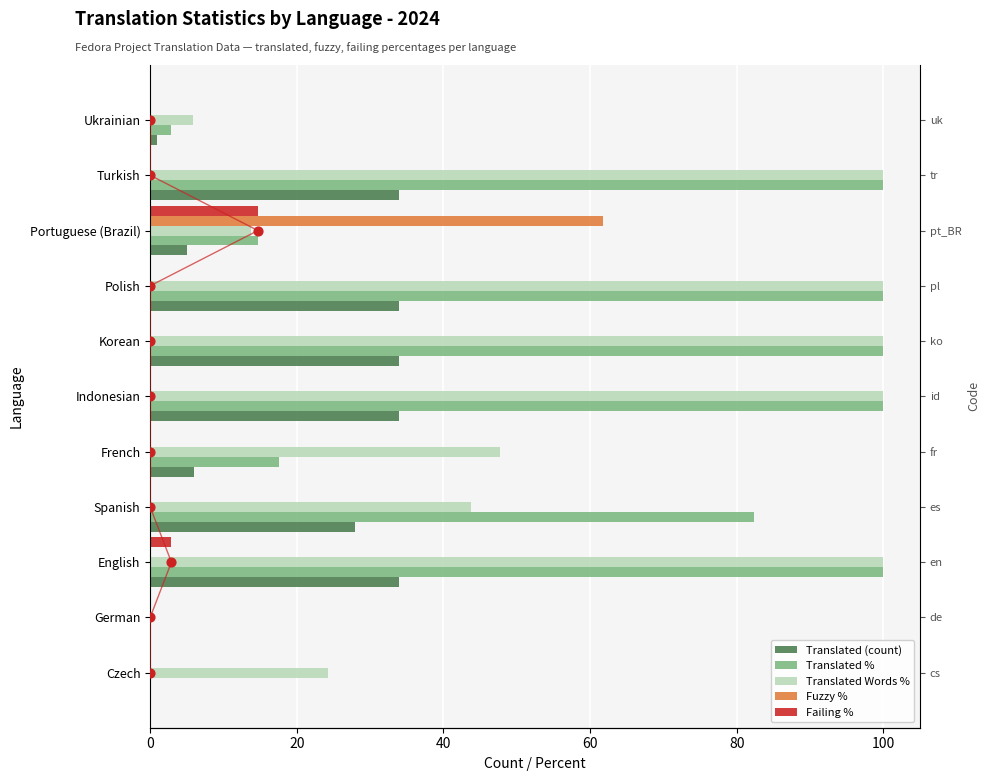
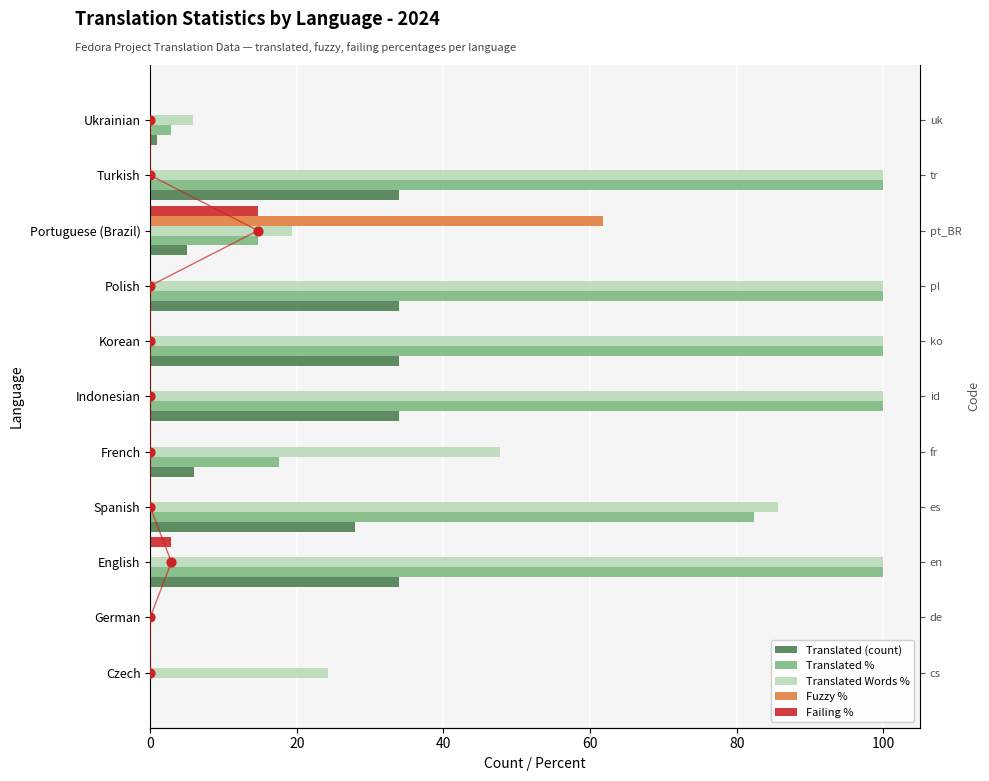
Translated Words %, Portuguese (Brazil): 14 -> 19
Translated Words %, Spanish: 44 -> 86
